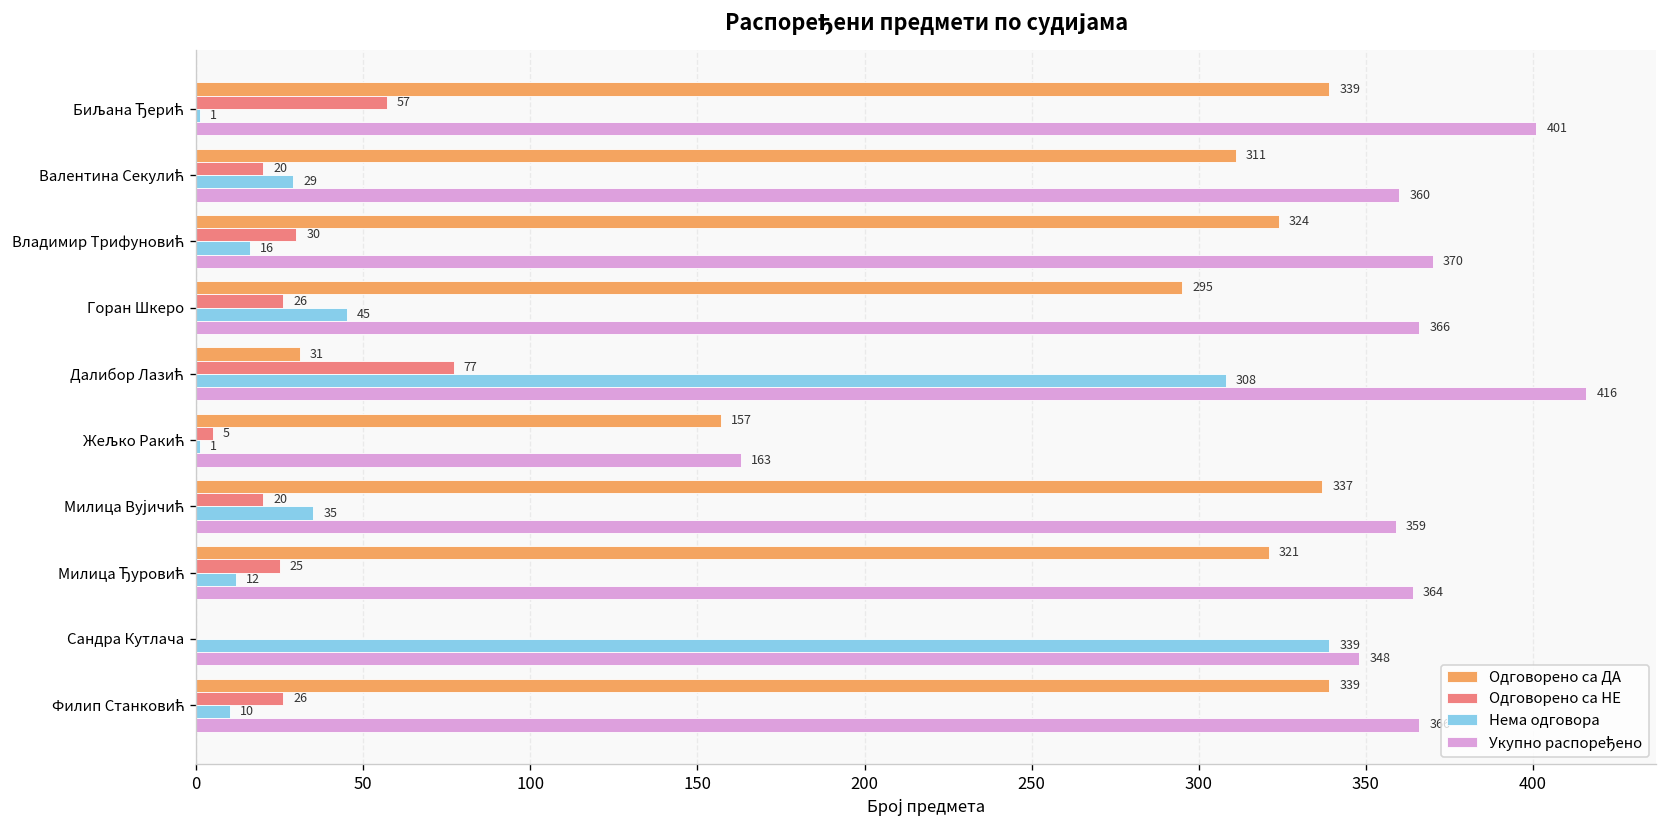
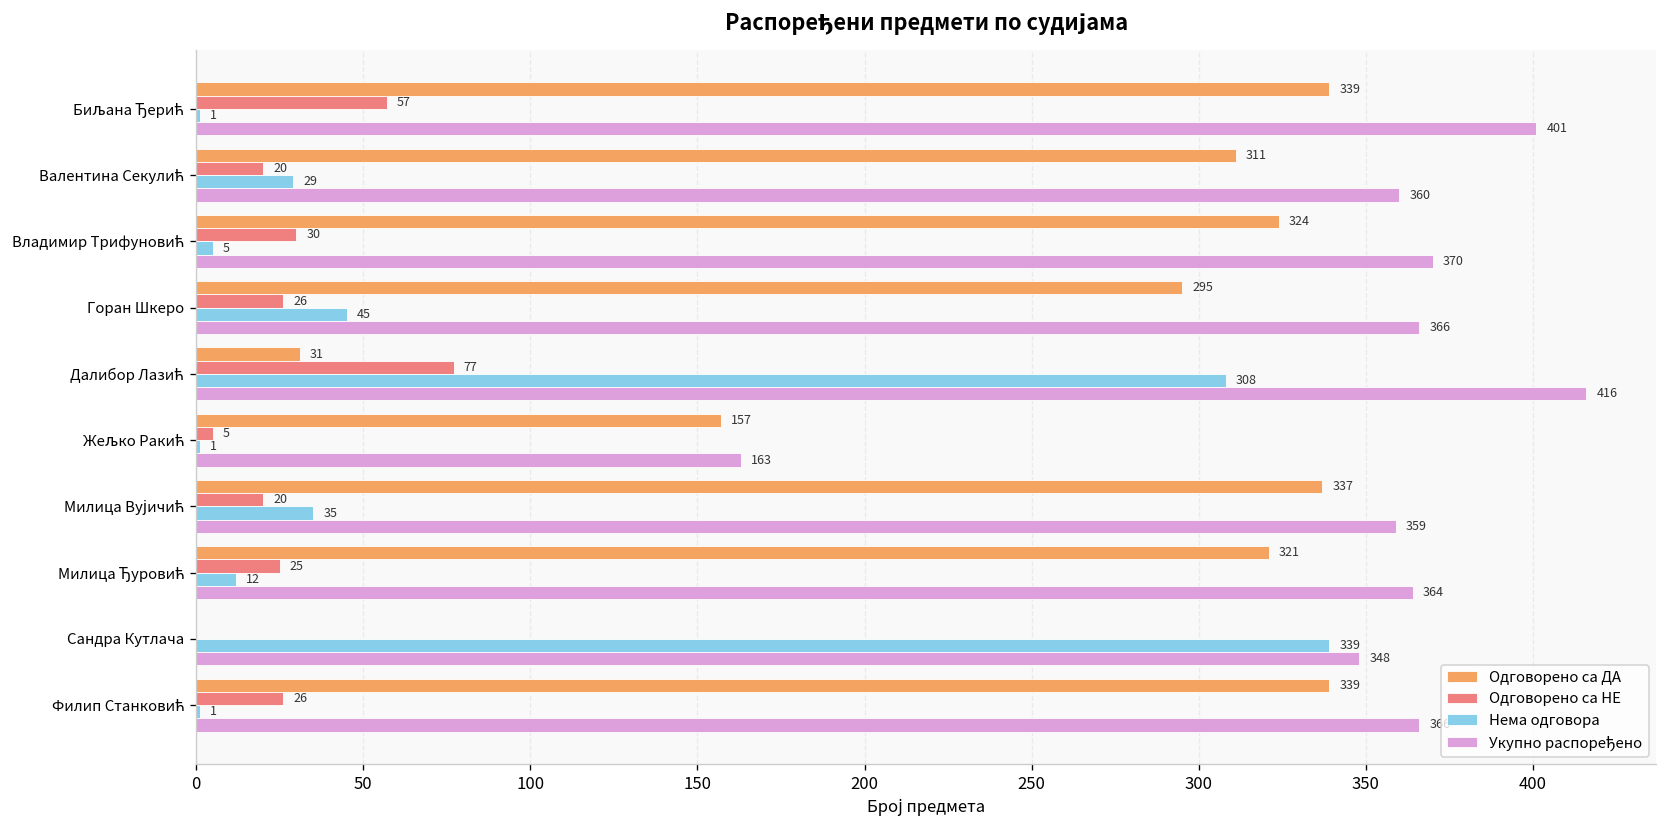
Нема одговора, Владимир Трифуновић: 16 -> 5
Нема одговора, Филип Станковић: 10 -> 1
